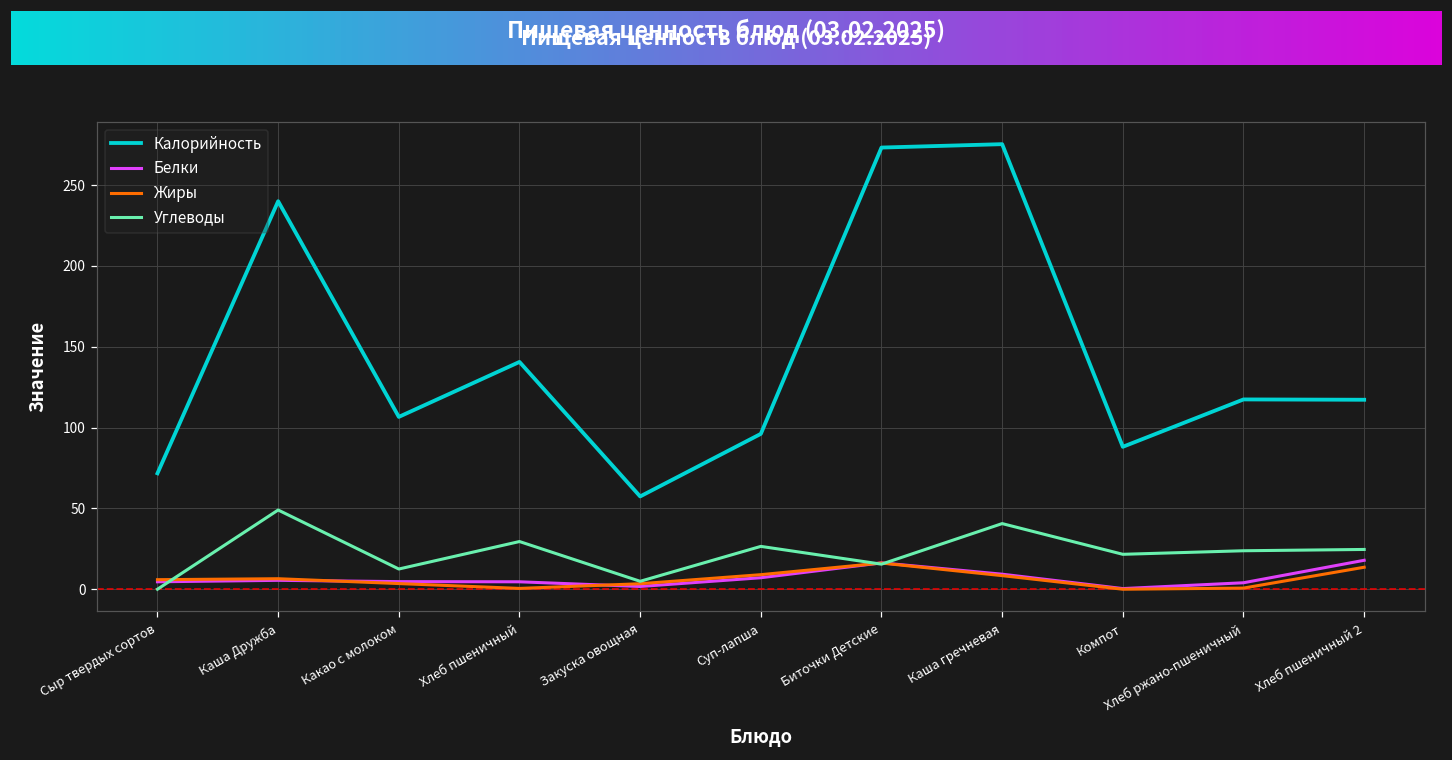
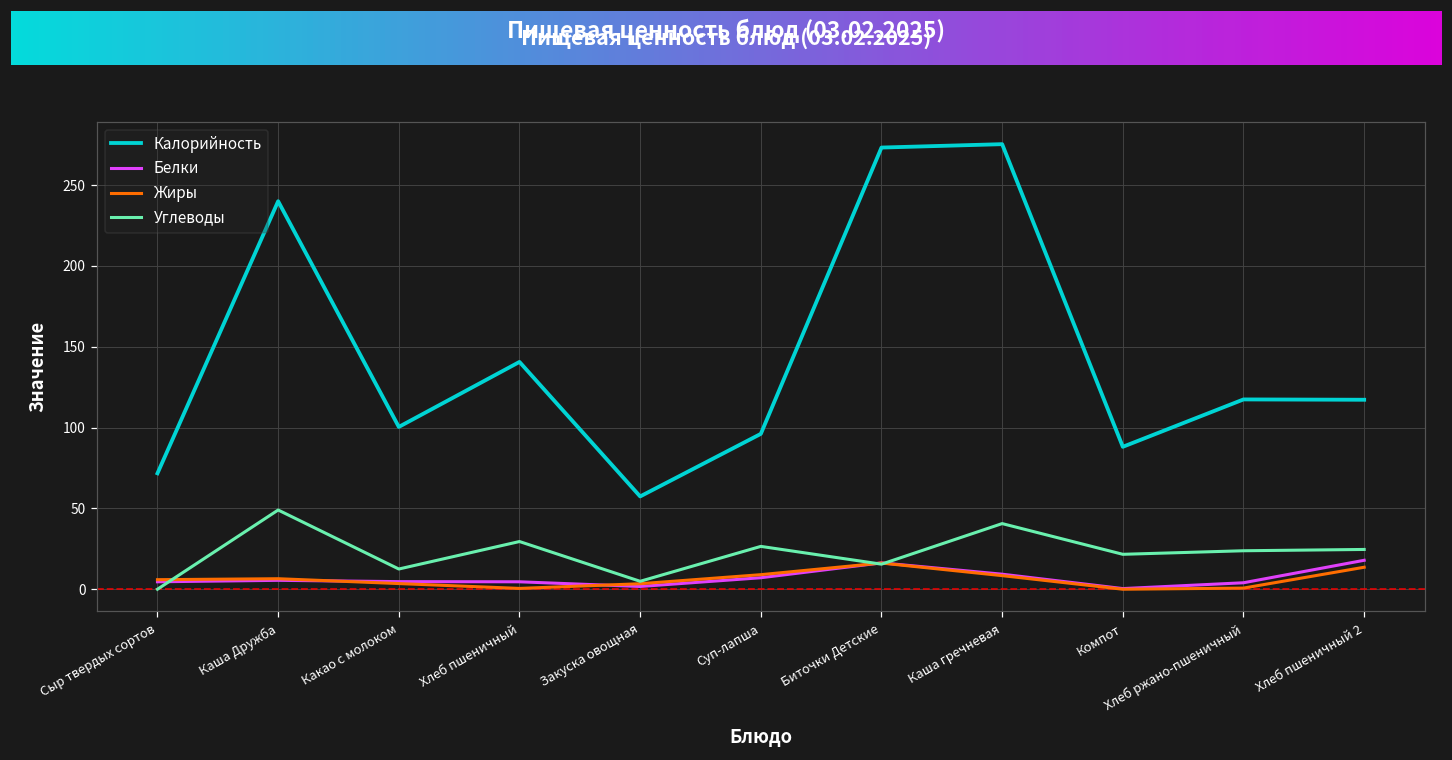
Калорийность, Какао с молоком: 107 -> 100
